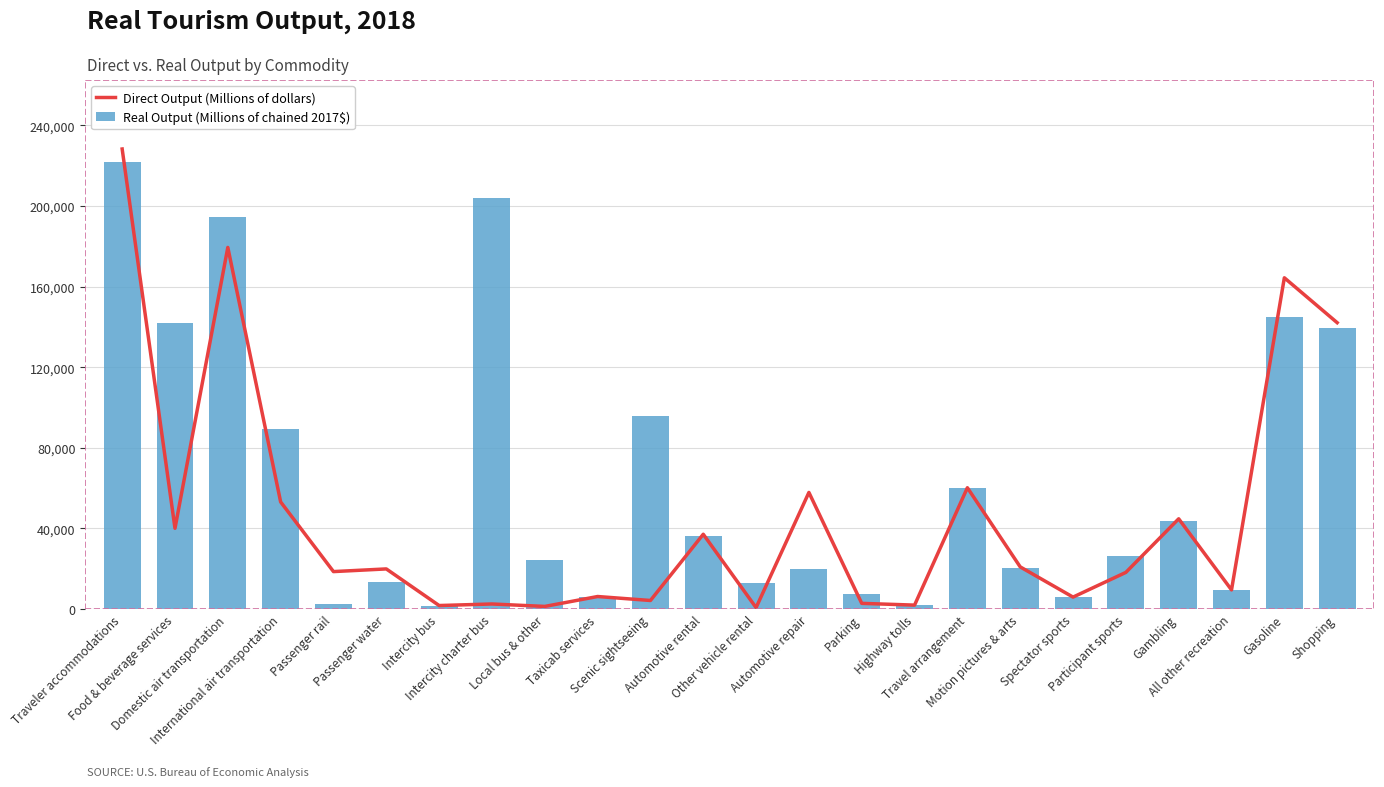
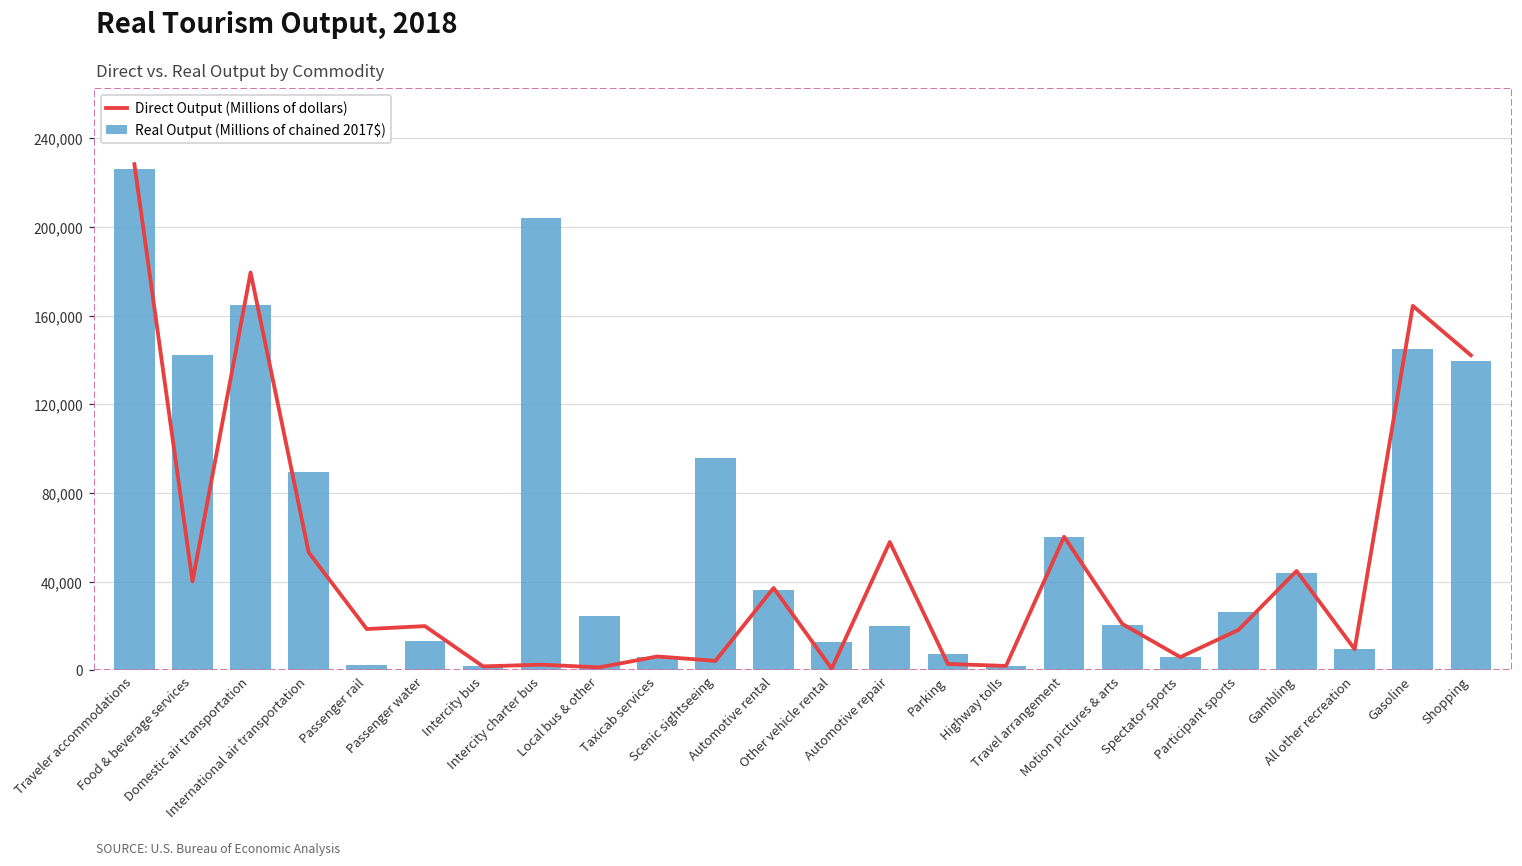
Real Output (Millions of chained 2017$), Traveler accommodations: 222,000 -> 226,000
Real Output (Millions of chained 2017$), Domestic air transportation: 194,000 -> 165,000
